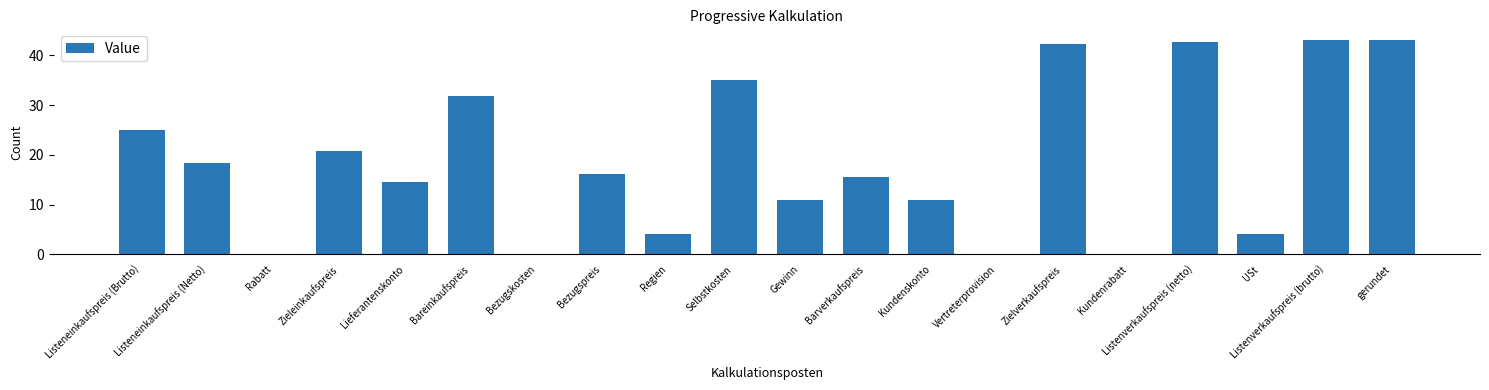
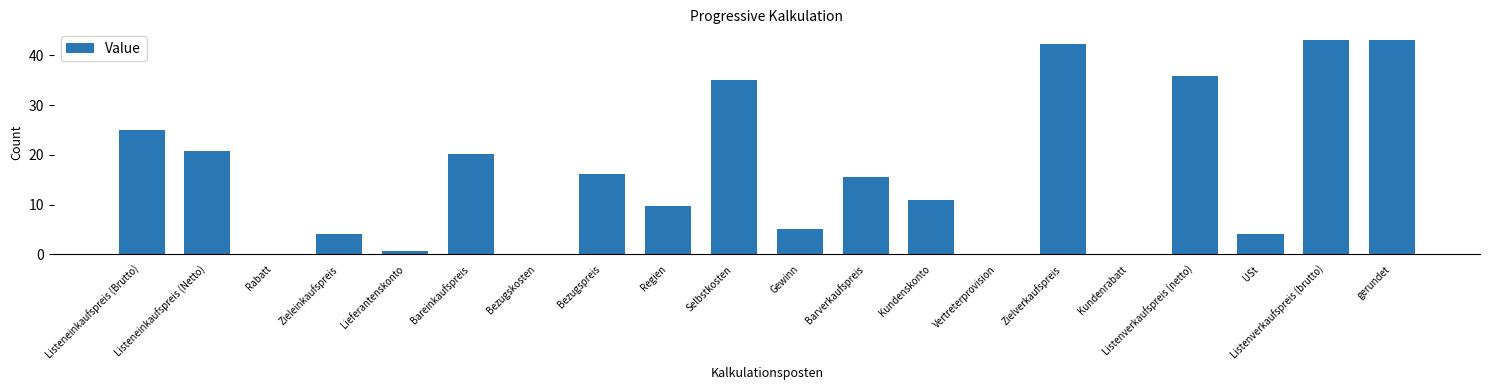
Listeneinkaufspreis (Netto): 18 -> 21
Zieleinkaufspreis: 21 -> 4
Lieferantenskonto: 14 -> 1
Bareinkaufspreis: 32 -> 20
Regien: 4 -> 10
Gewinn: 11 -> 5
Listenverkaufspreis (netto): 43 -> 36
